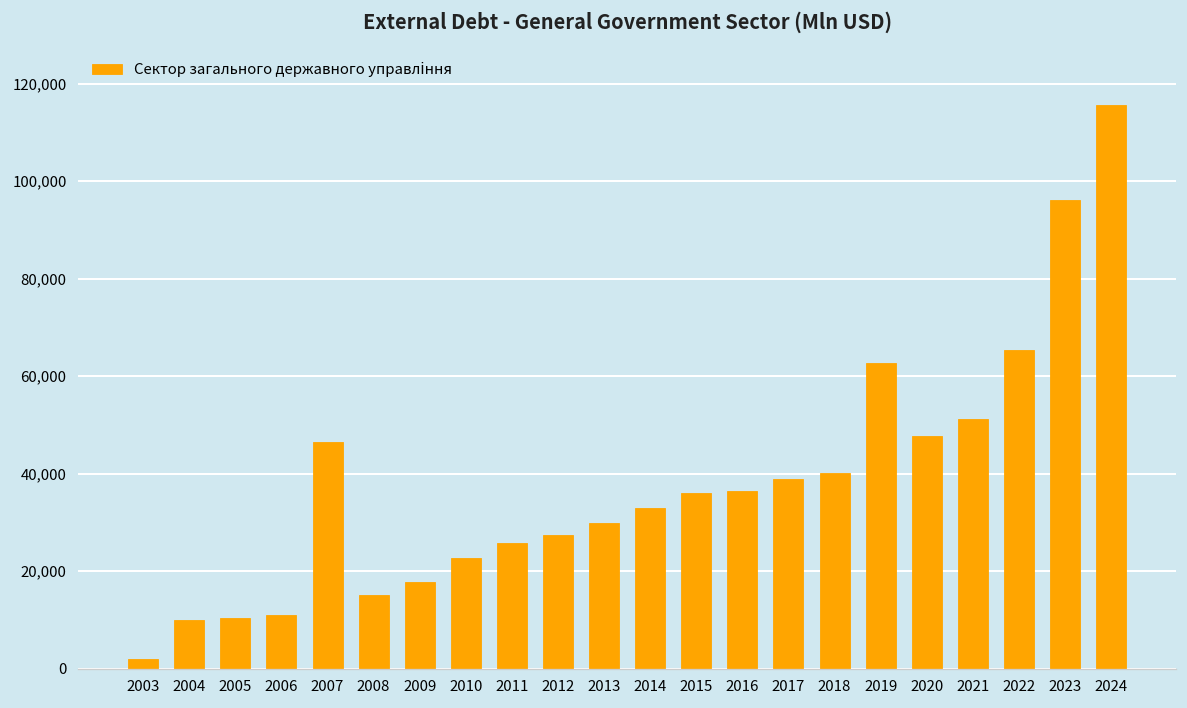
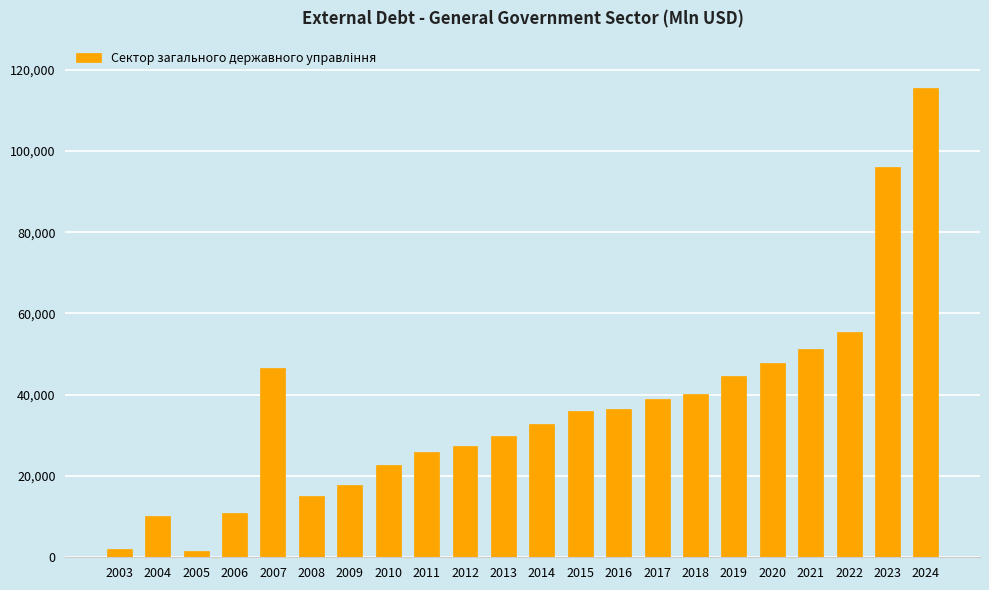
2005: 11,000 -> 2,000
2019: 63,000 -> 45,000
2022: 65,000 -> 55,000
